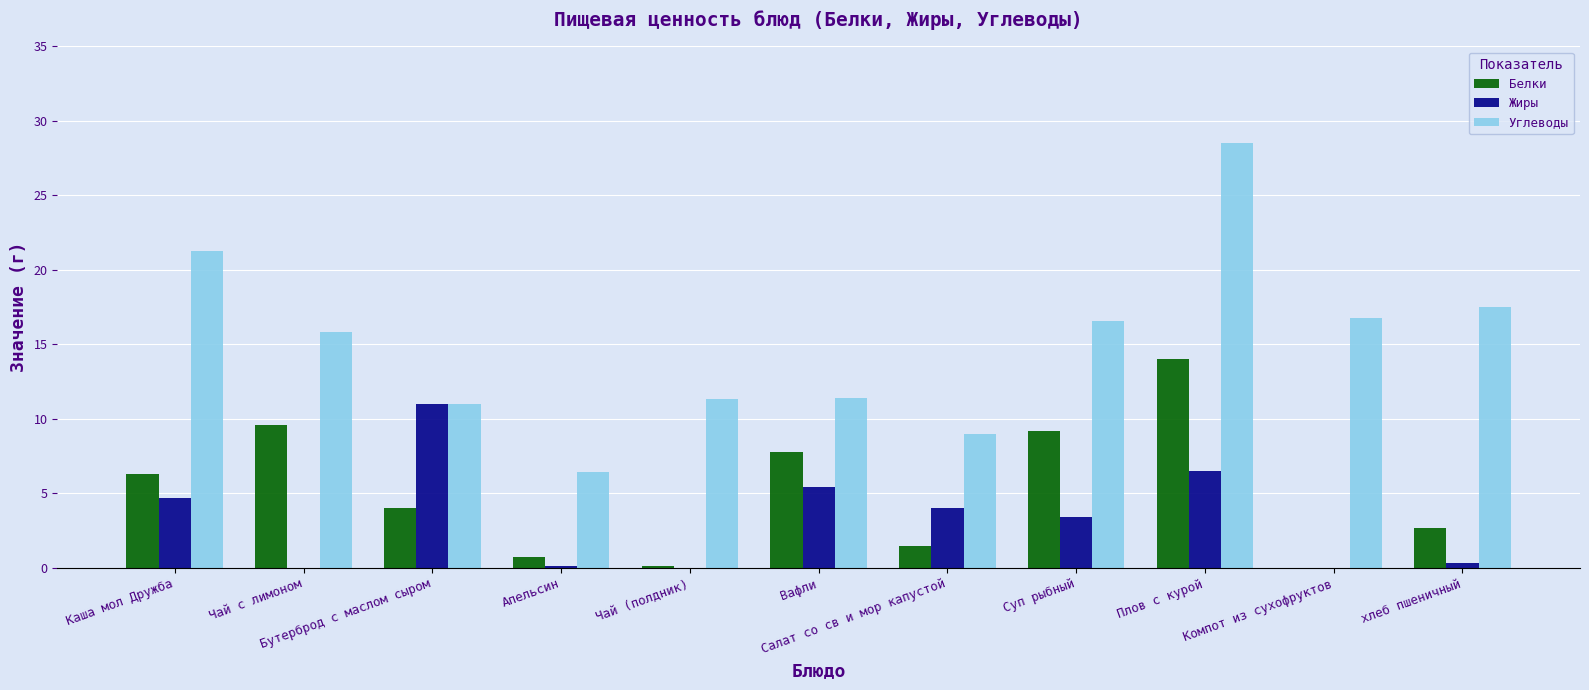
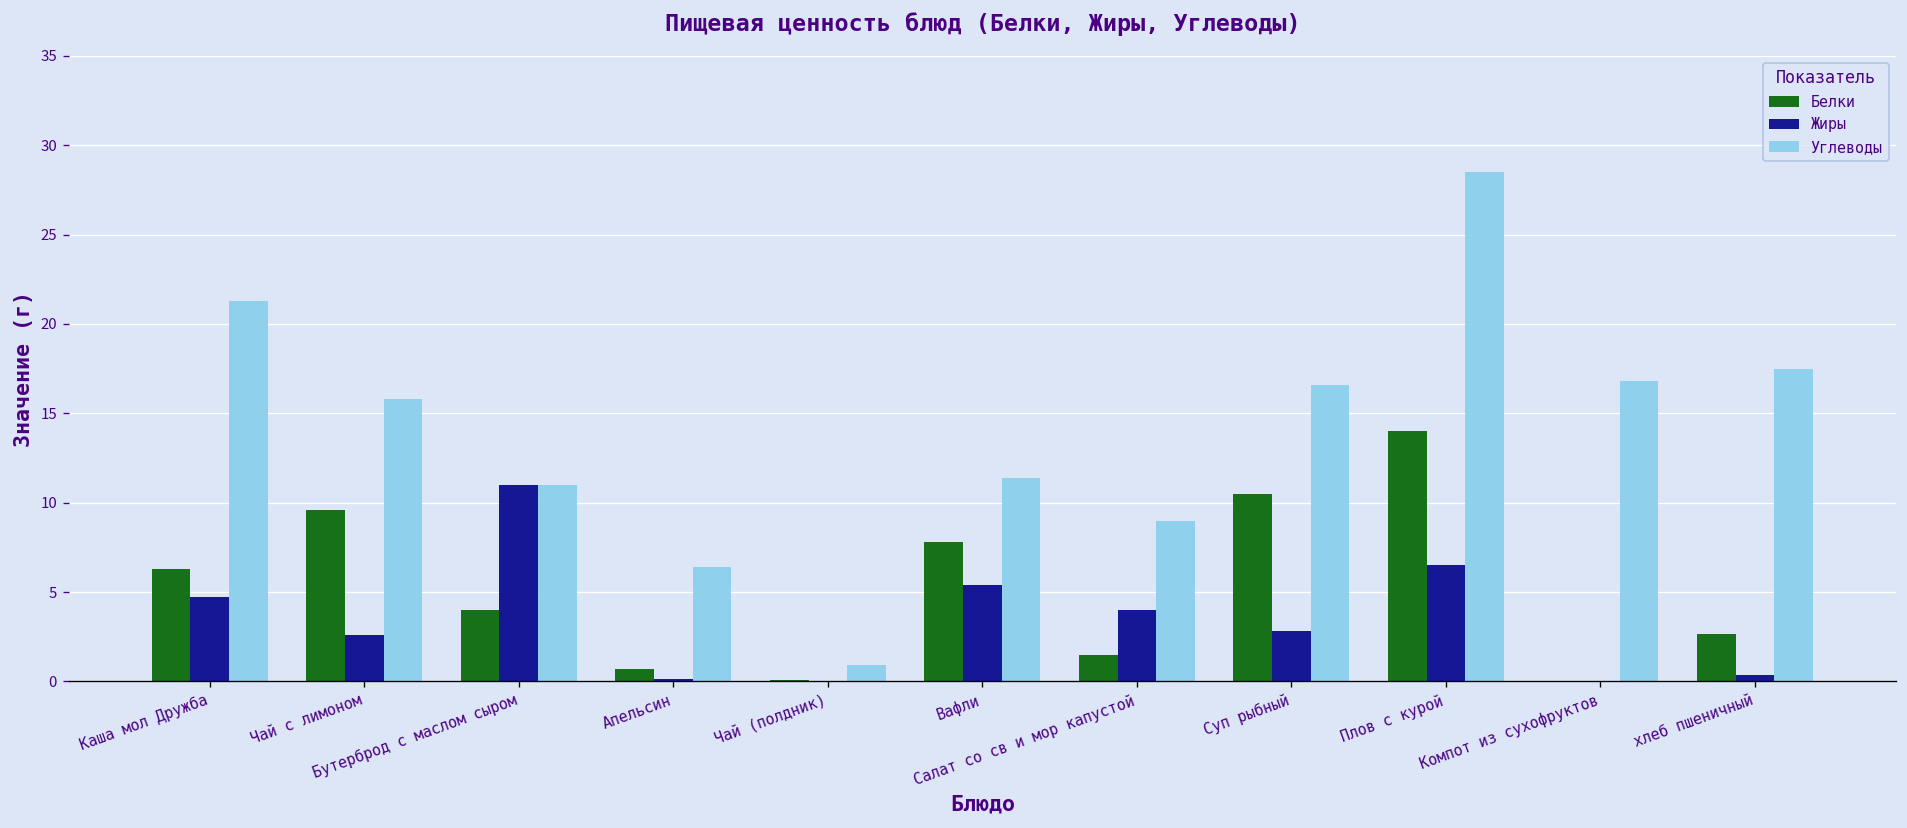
Жиры, Чай с лимоном: 0.0 -> 2.6
Углеводы, Чай (полдник): 11.3 -> 0.9
Белки, Суп рыбный: 9.2 -> 10.5
Жиры, Суп рыбный: 3.4 -> 2.8
